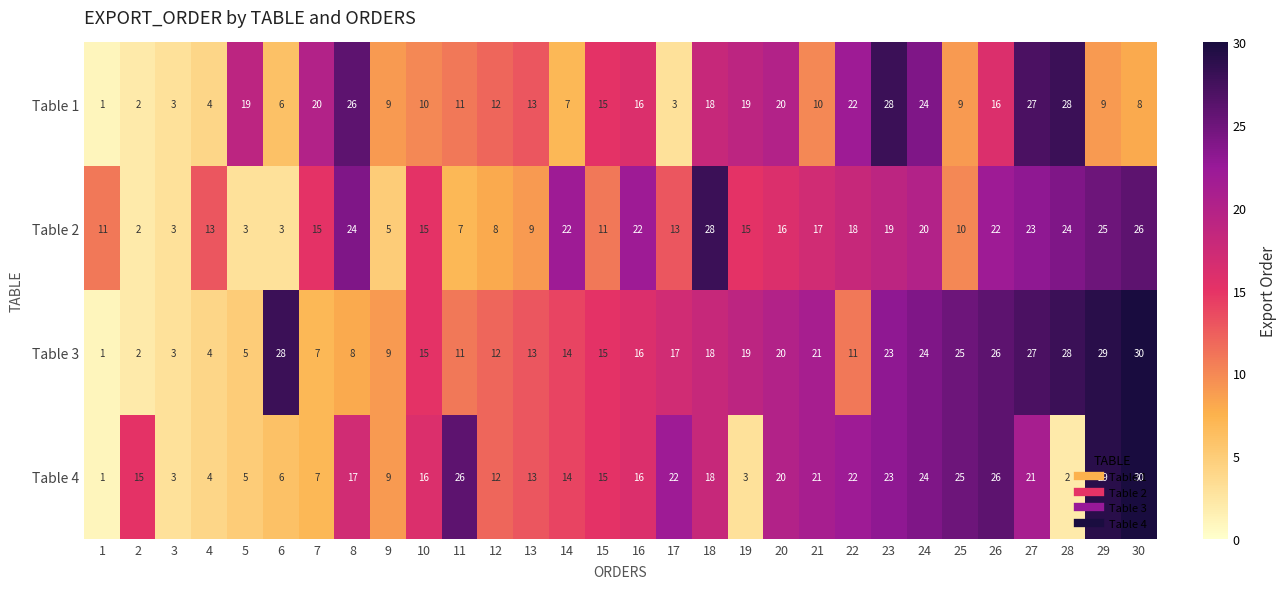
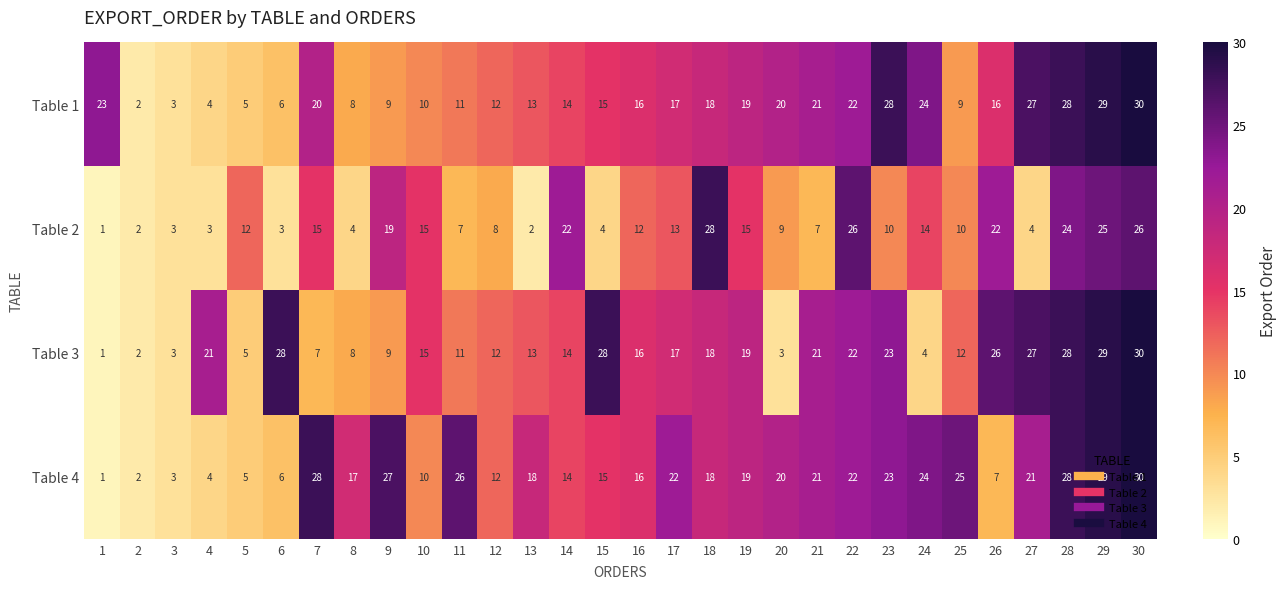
Table 1, 1: 1 -> 23
Table 1, 5: 19 -> 5
Table 1, 8: 26 -> 8
Table 1, 14: 7 -> 14
Table 1, 17: 3 -> 17
Table 1, 21: 10 -> 21
Table 1, 29: 9 -> 29
Table 1, 30: 8 -> 30
Table 2, 1: 11 -> 1
Table 2, 4: 13 -> 3
Table 2, 5: 3 -> 12
Table 2, 8: 24 -> 4
Table 2, 9: 5 -> 19
Table 2, 13: 9 -> 2
Table 2, 15: 11 -> 4
Table 2, 16: 22 -> 12
Table 2, 20: 16 -> 9
Table 2, 21: 17 -> 7
Table 2, 22: 18 -> 26
Table 2, 23: 19 -> 10
Table 2, 24: 20 -> 14
Table 2, 27: 23 -> 4
Table 3, 4: 4 -> 21
Table 3, 15: 15 -> 28
Table 3, 20: 20 -> 3
Table 3, 22: 11 -> 22
Table 3, 24: 24 -> 4
Table 3, 25: 25 -> 12
Table 4, 2: 15 -> 2
Table 4, 7: 7 -> 28
Table 4, 9: 9 -> 27
Table 4, 10: 16 -> 10
Table 4, 13: 13 -> 18
Table 4, 19: 3 -> 19
Table 4, 26: 26 -> 7
Table 4, 28: 2 -> 28
